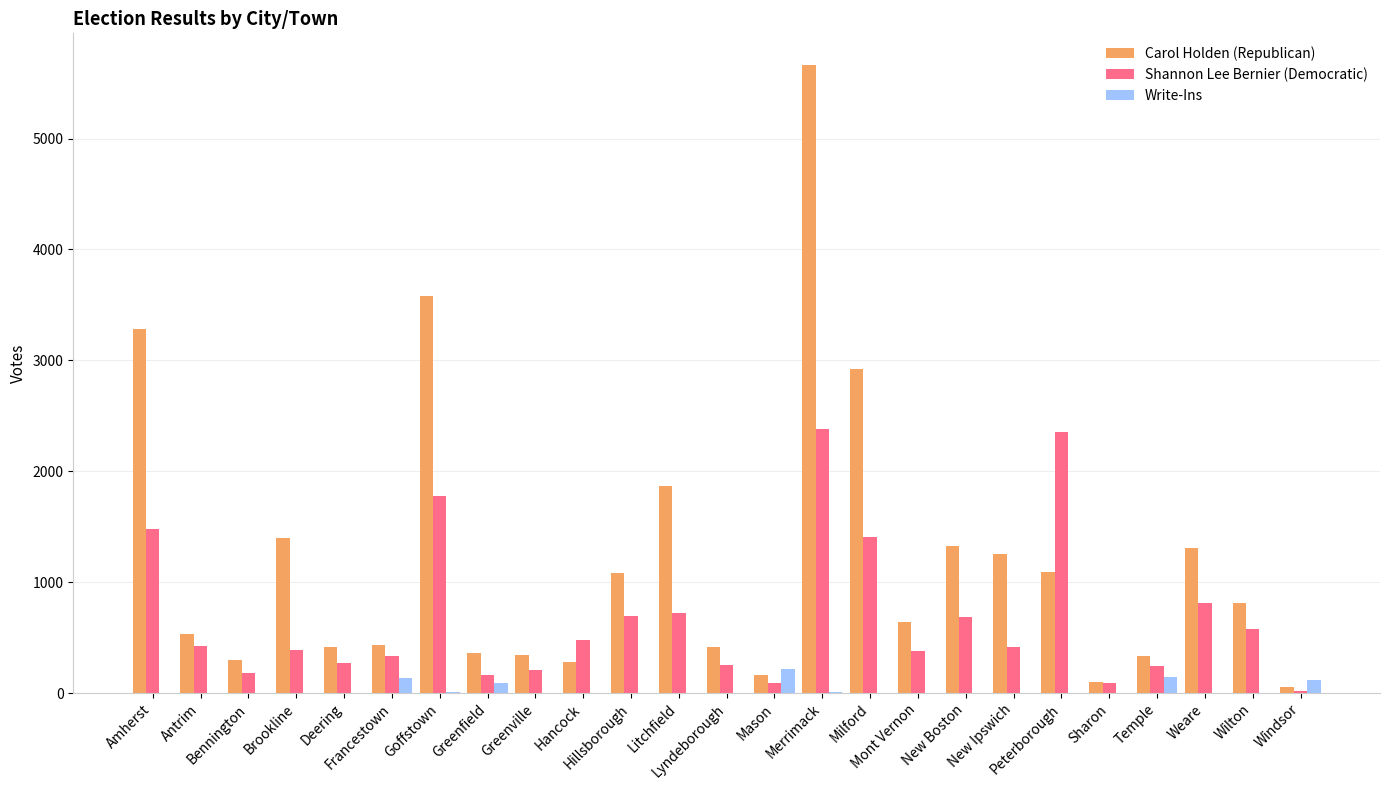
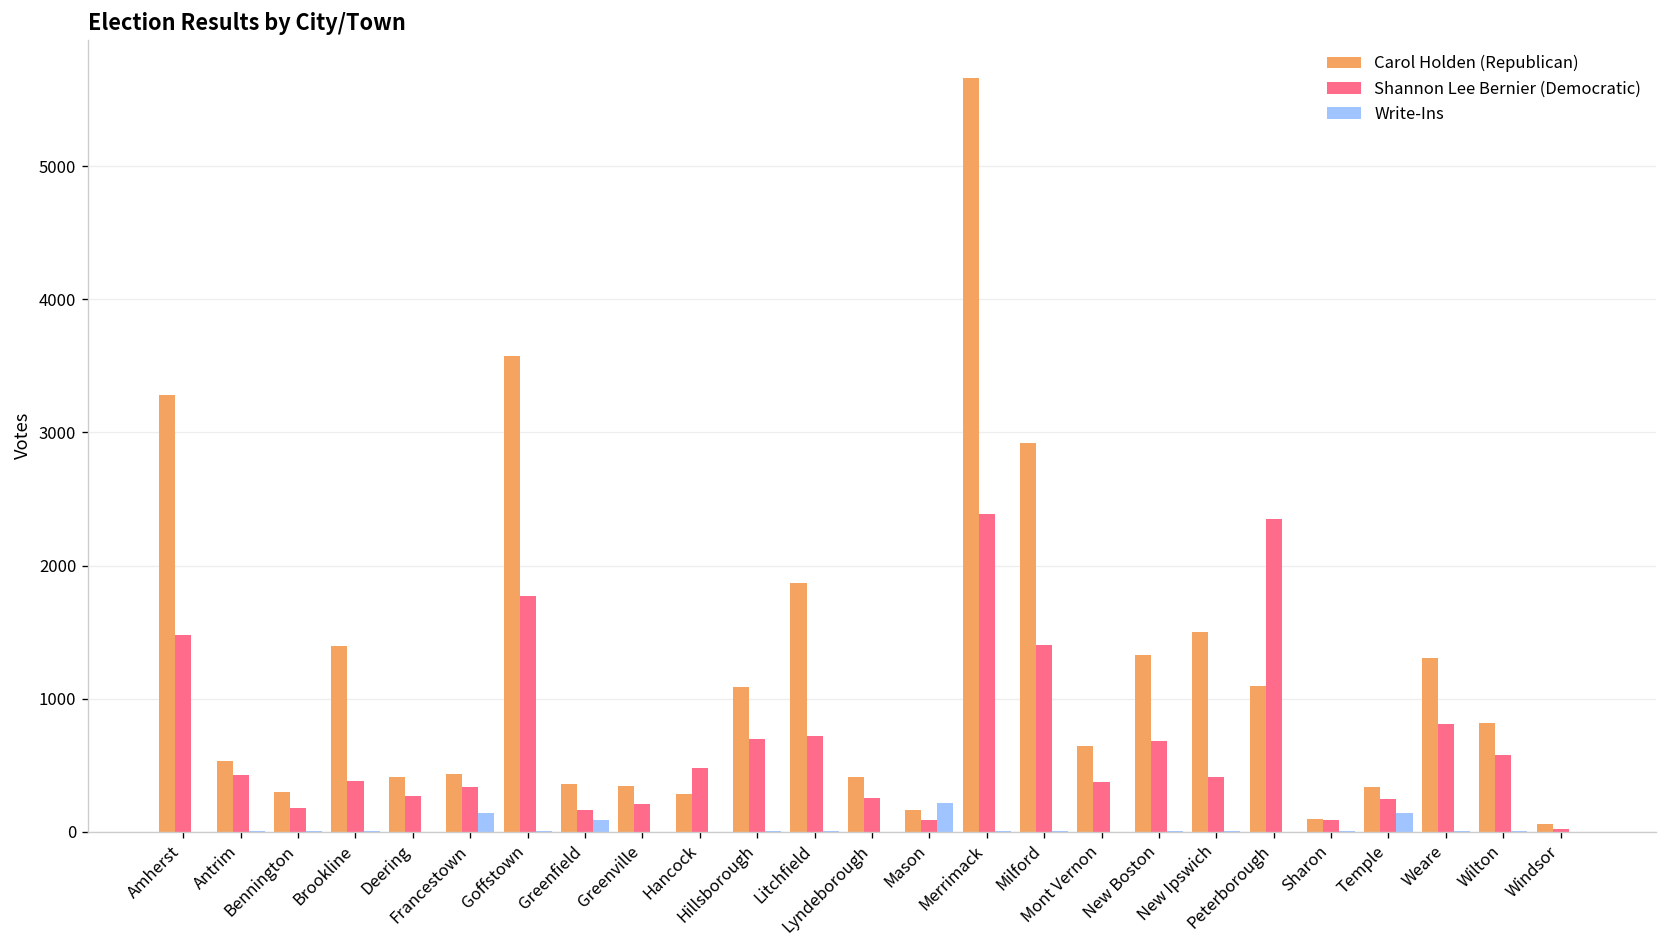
Carol Holden (Republican), New Ipswich: 1250 -> 1500
Write-Ins, Windsor: 120 -> 0
